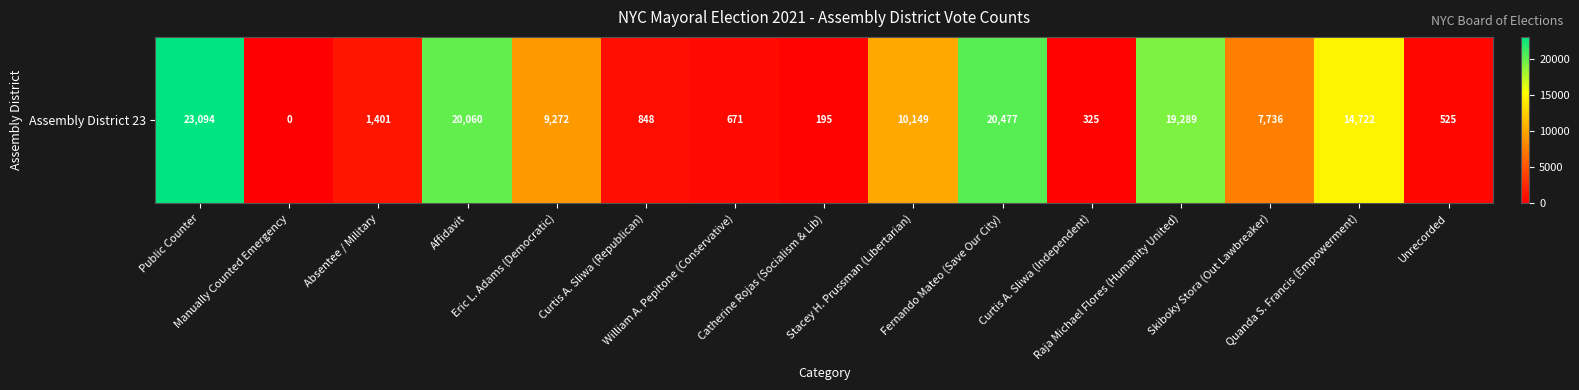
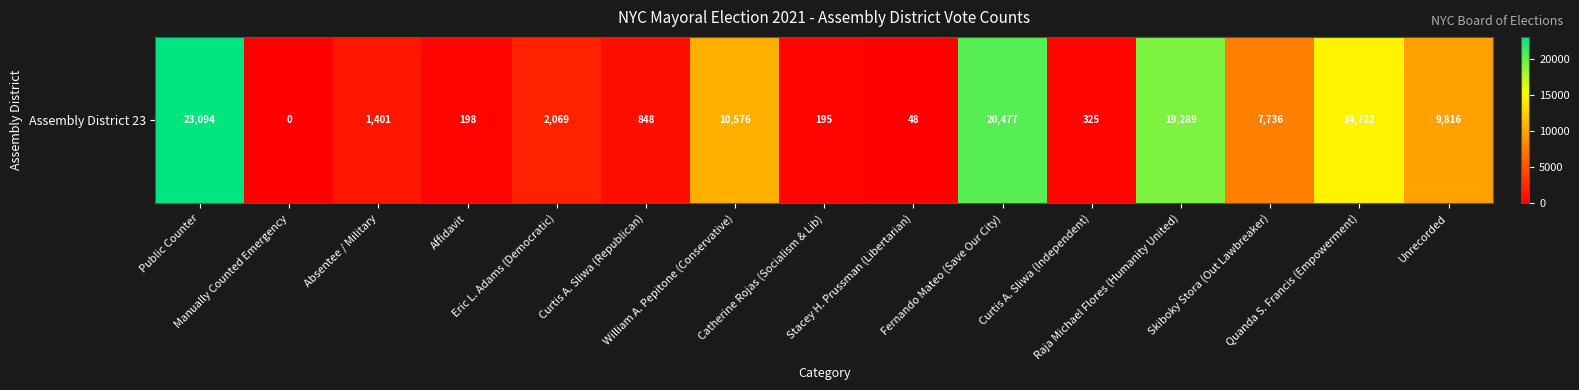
Assembly District 23, Affidavit: 20,060 -> 198
Assembly District 23, Eric L. Adams (Democratic): 9,272 -> 2,069
Assembly District 23, William A. Pepitone (Conservative): 671 -> 10,576
Assembly District 23, Stacey H. Prussman (Libertarian): 10,149 -> 48
Assembly District 23, Unrecorded: 525 -> 9,816
